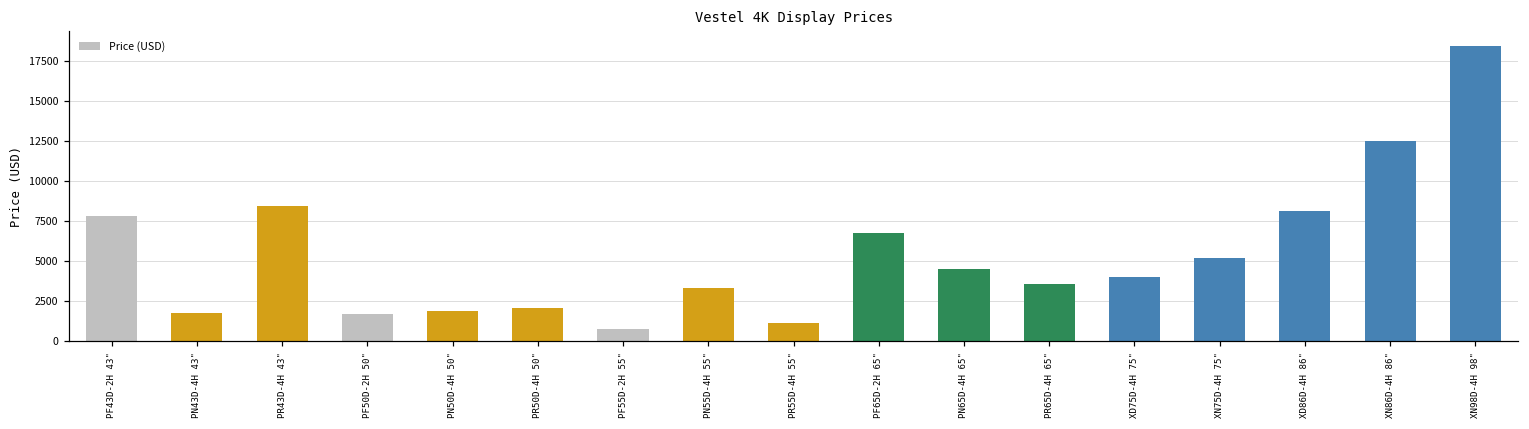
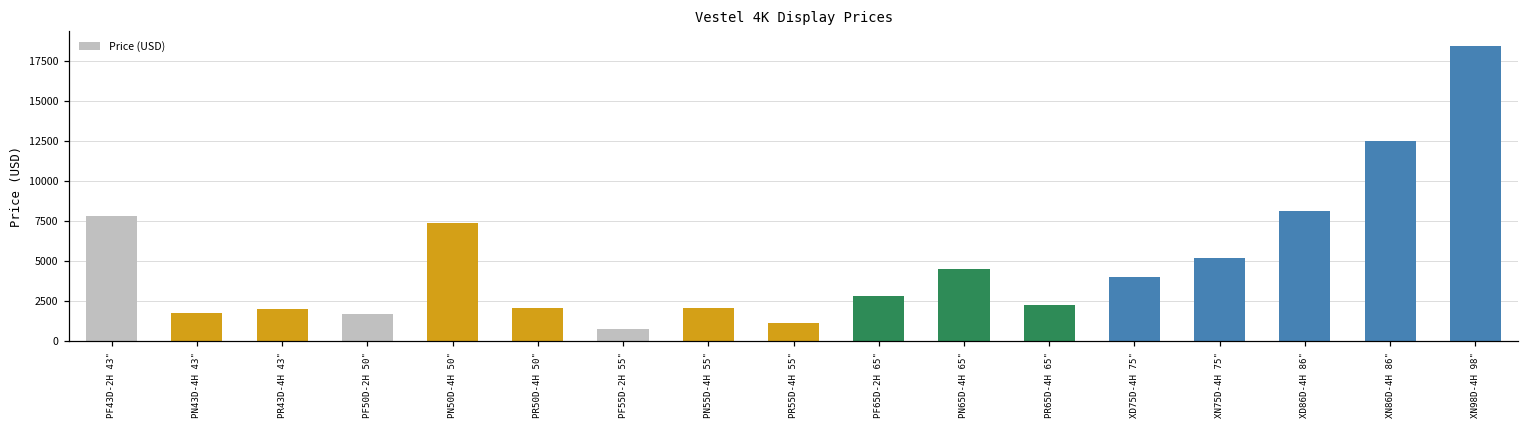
PR43D-4H 43": 8500 -> 2000
PN50D-4H 50": 1900 -> 7400
PN55D-4H 55": 3300 -> 2100
PF65D-2H 65": 6700 -> 2900
PR65D-4H 65": 3600 -> 2300
